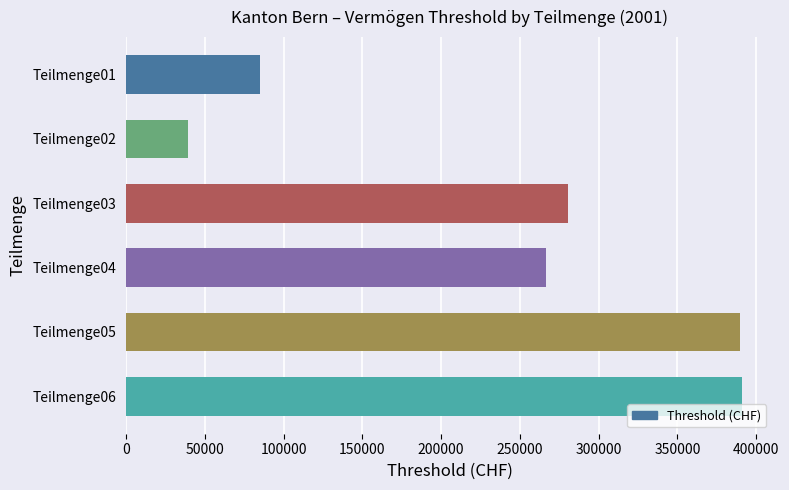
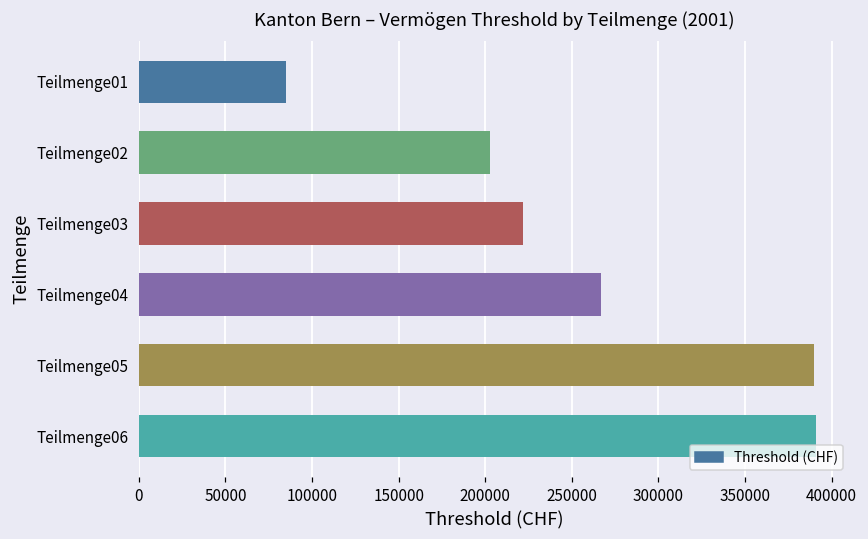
Teilmenge02: 39000 -> 203000
Teilmenge03: 281000 -> 222000
